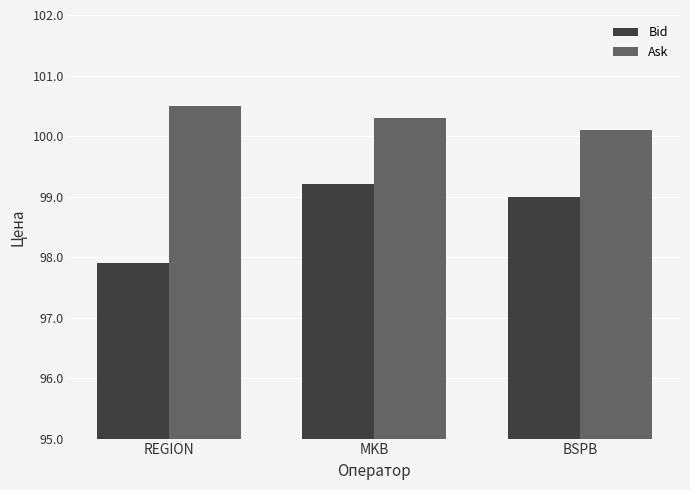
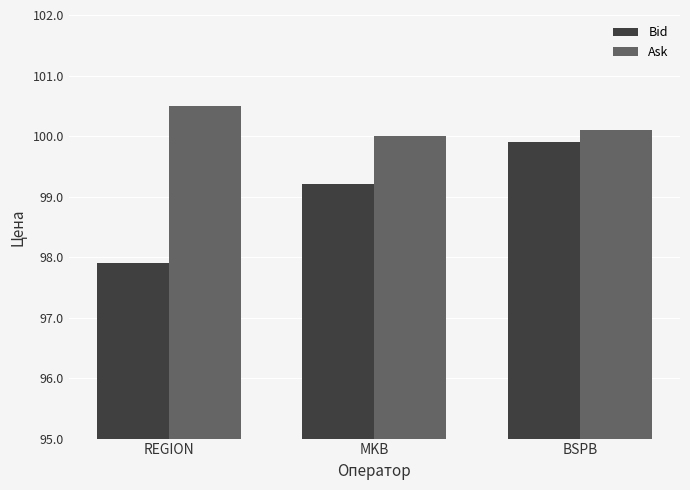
Ask, MKB: 100.3 -> 100.0
Bid, BSPB: 99.0 -> 99.9
